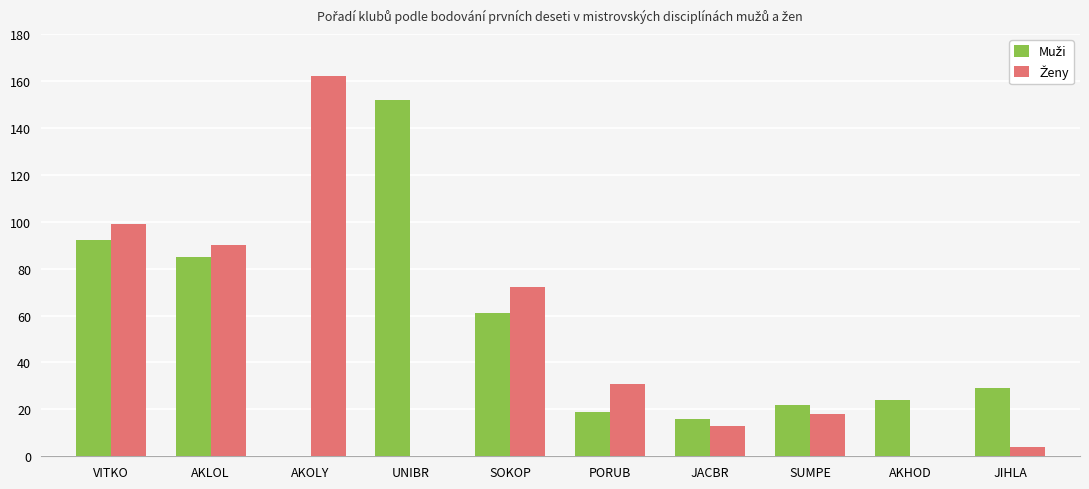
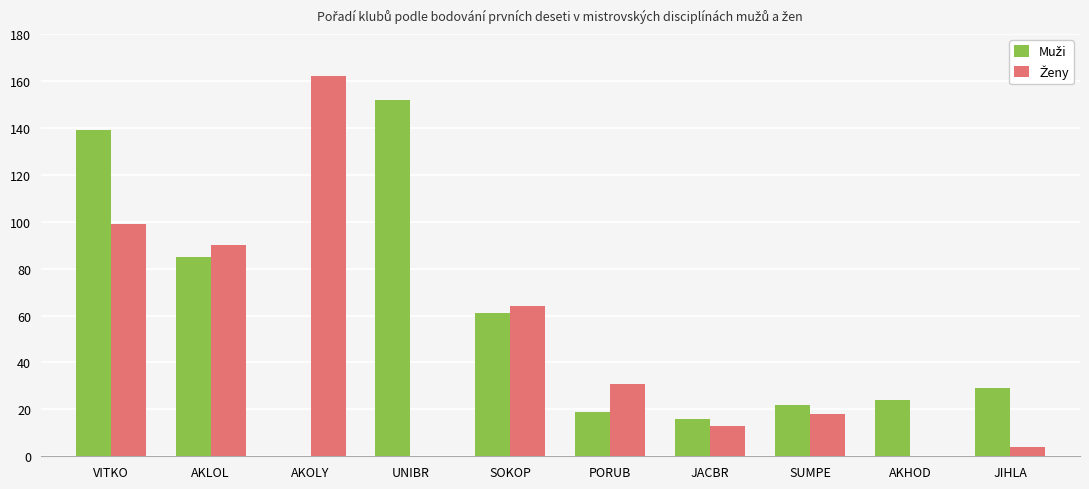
Muži, VITKO: 92 -> 139
Ženy, SOKOP: 72 -> 64
